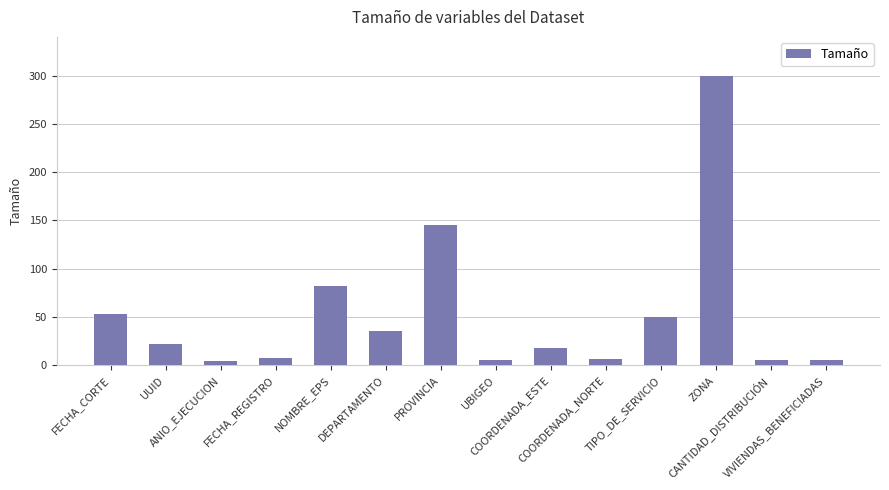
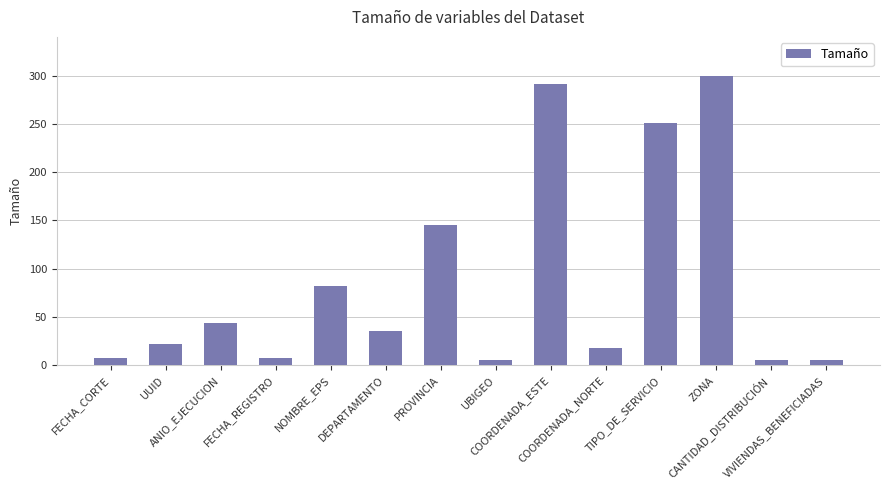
FECHA_CORTE: 50 -> 10
ANIO_EJECUCION: 0 -> 40
COORDENADA_ESTE: 20 -> 290
COORDENADA_NORTE: 10 -> 20
TIPO_DE_SERVICIO: 50 -> 250
